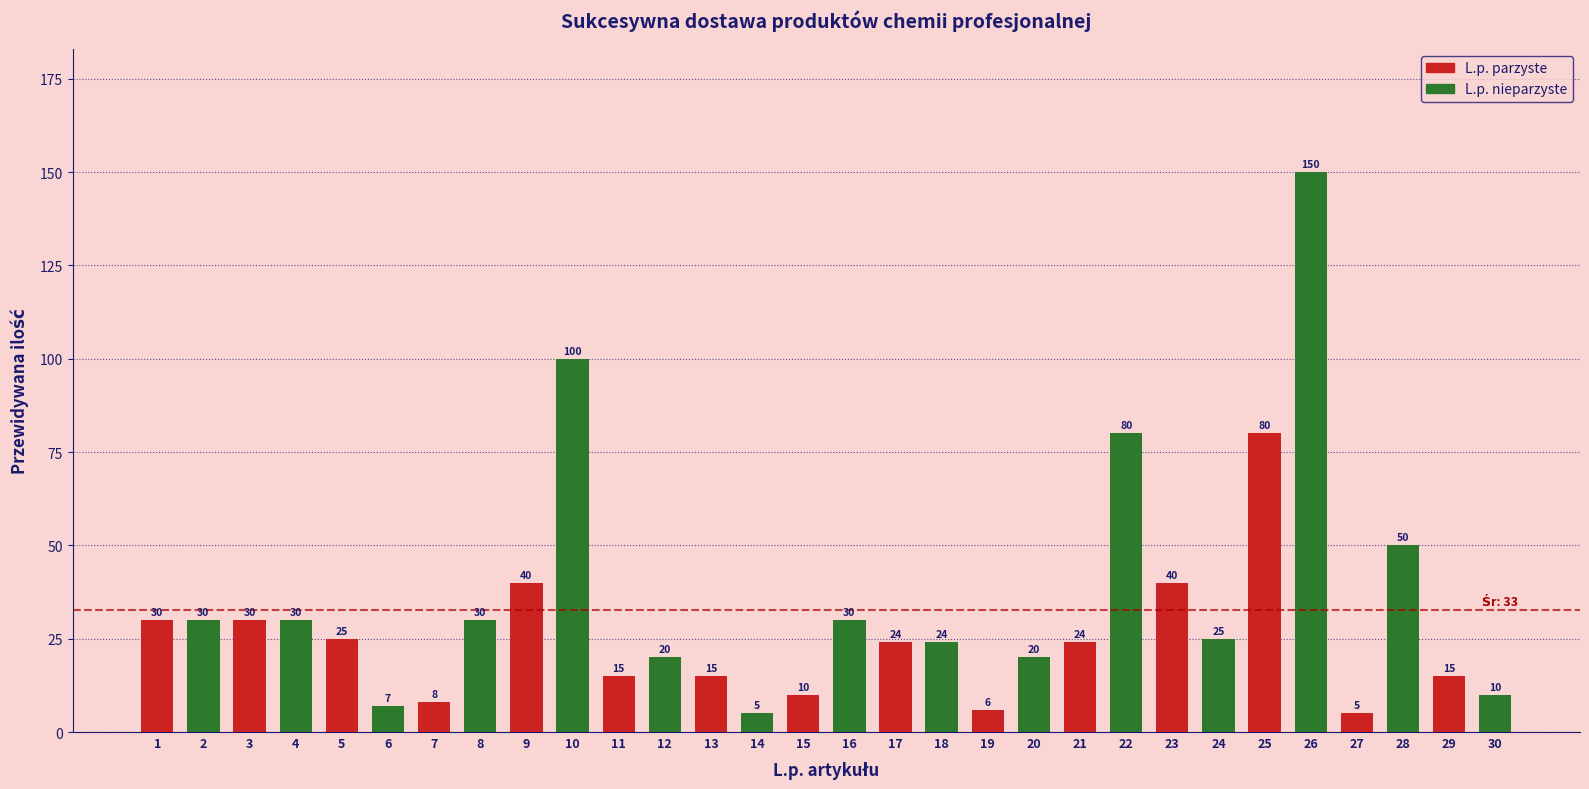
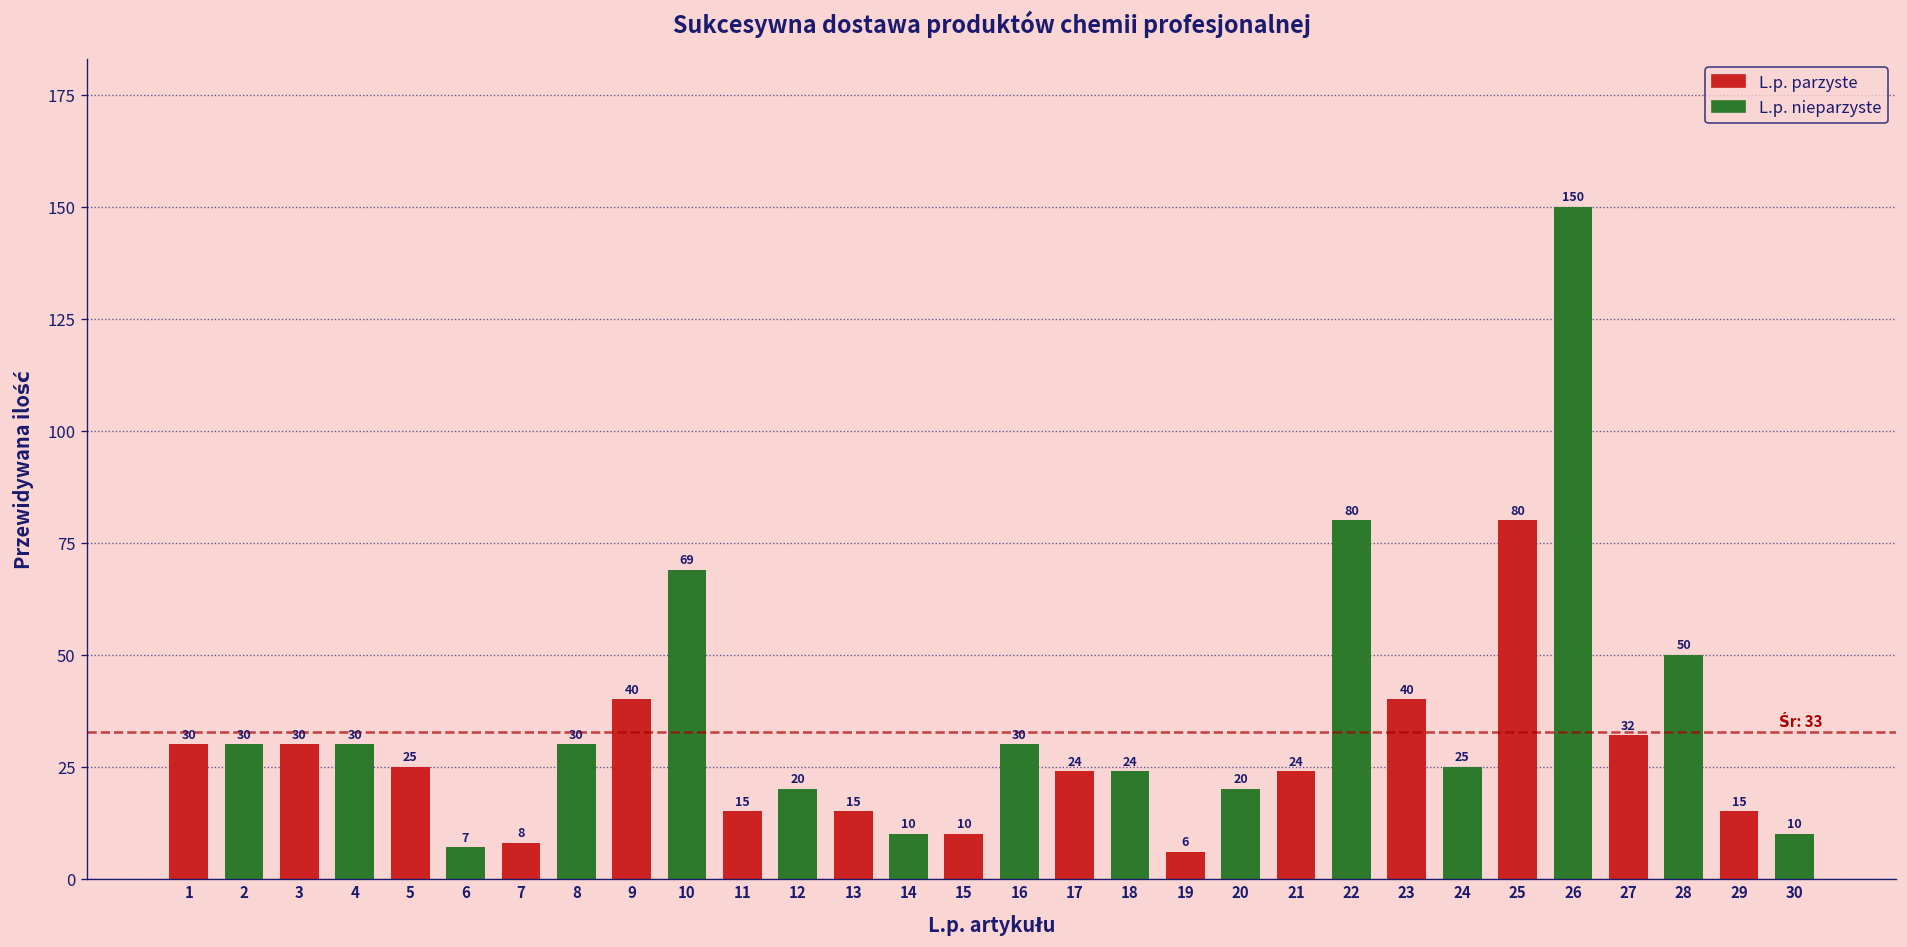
10: 100 -> 69
14: 5 -> 10
27: 5 -> 32
